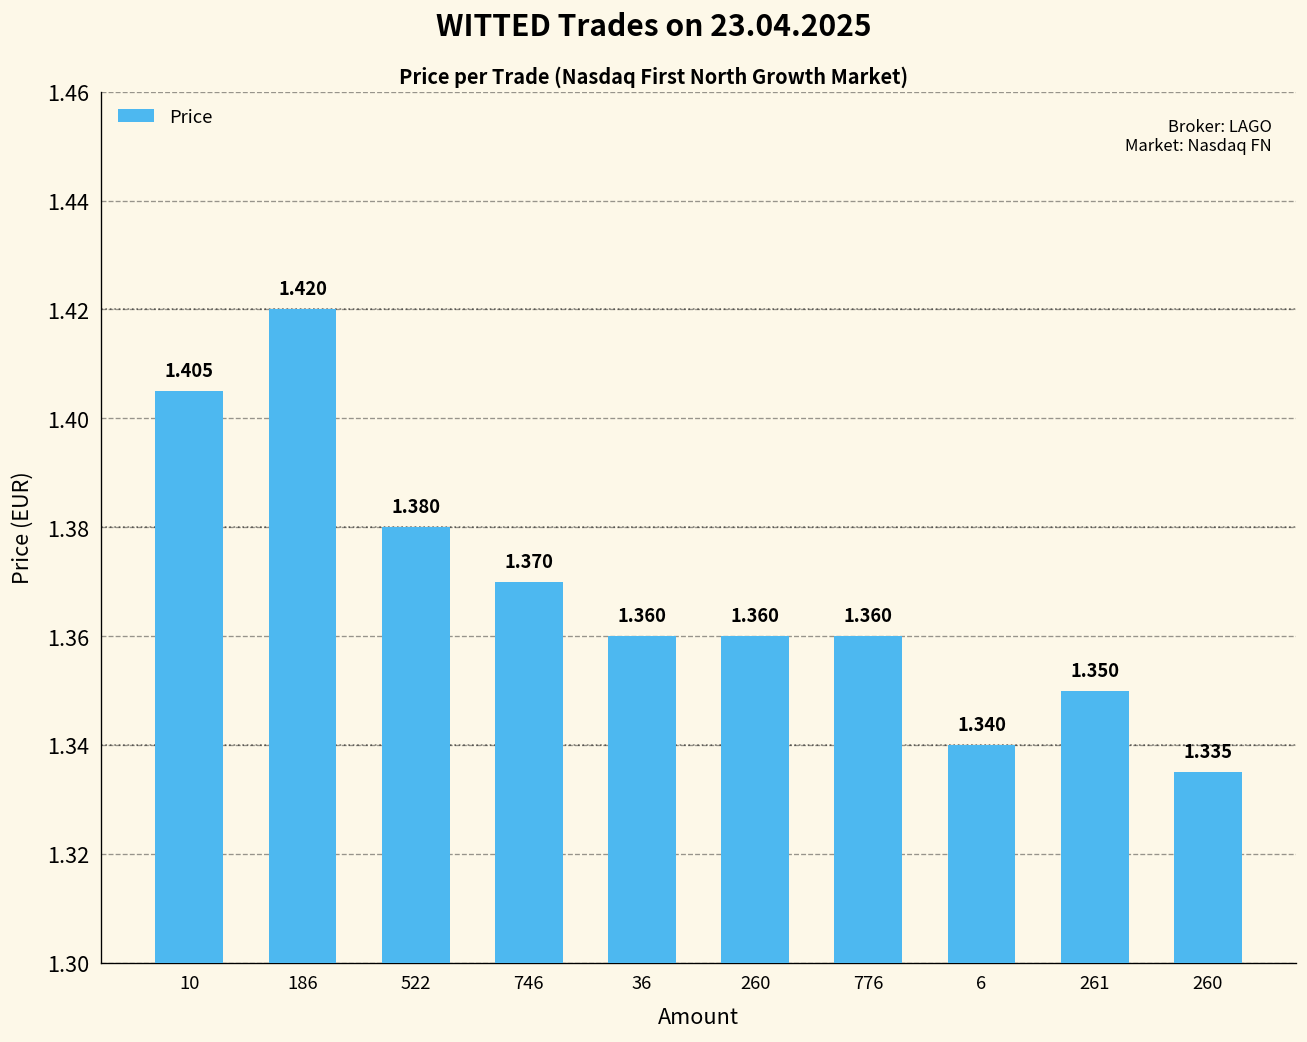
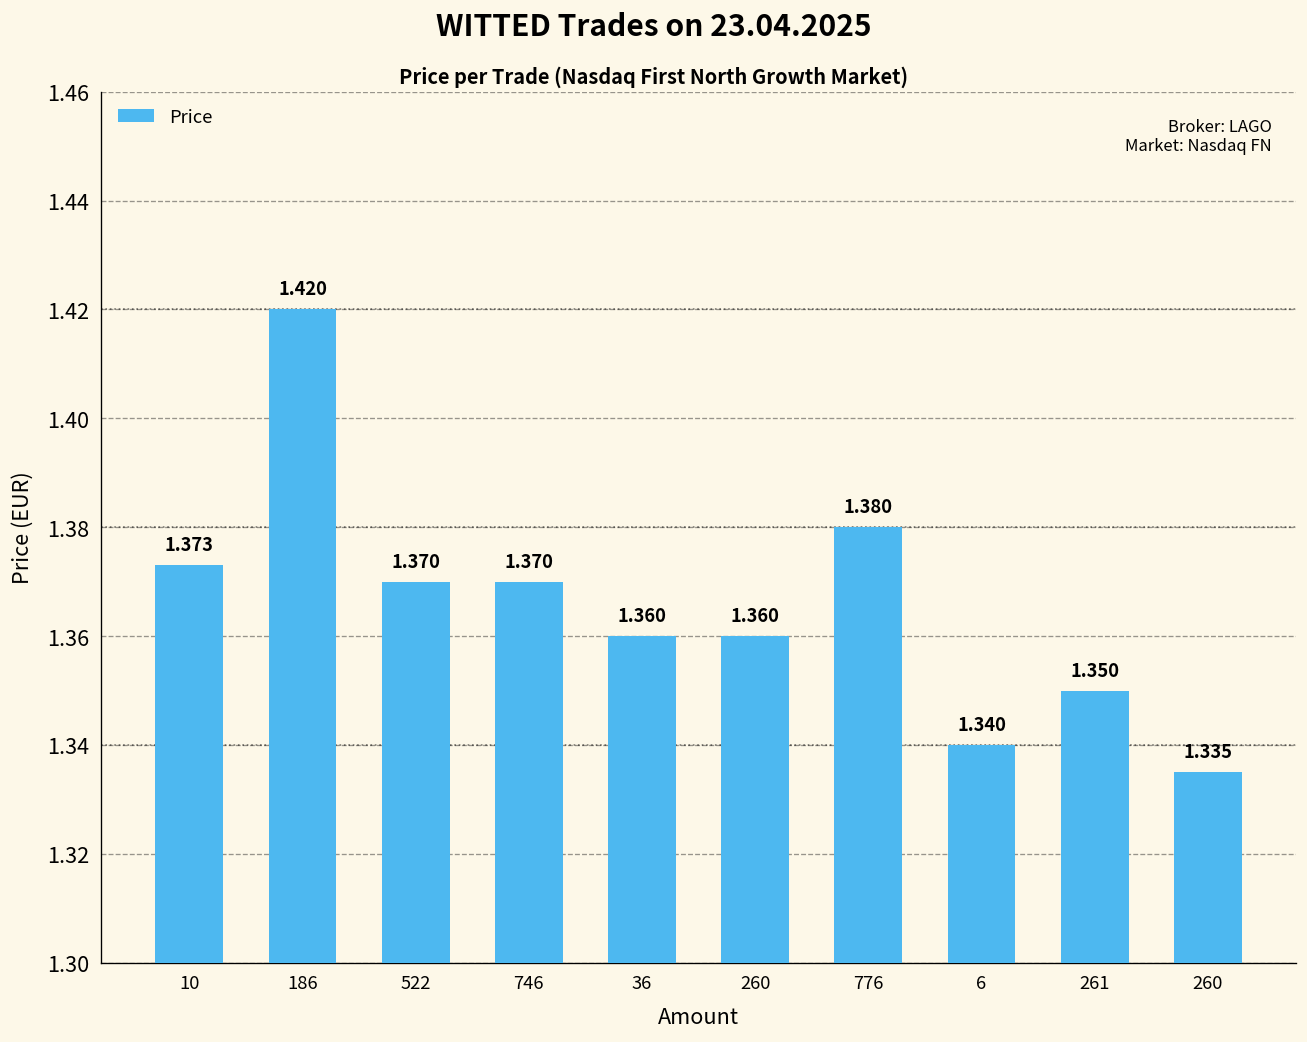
10: 1.405 -> 1.373
522: 1.380 -> 1.370
776: 1.360 -> 1.380
